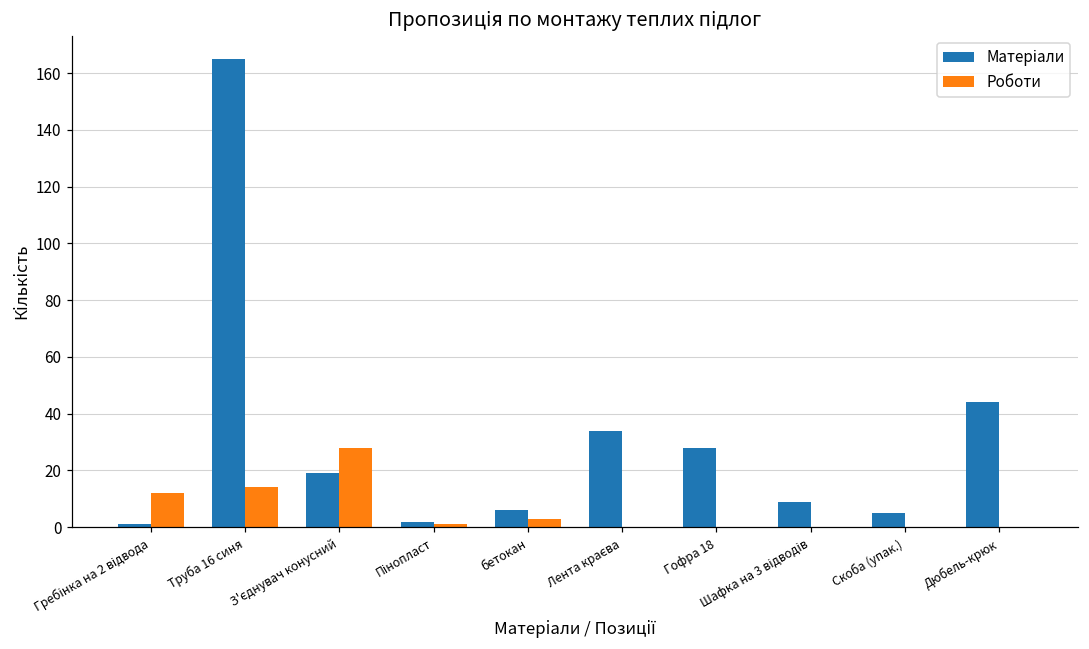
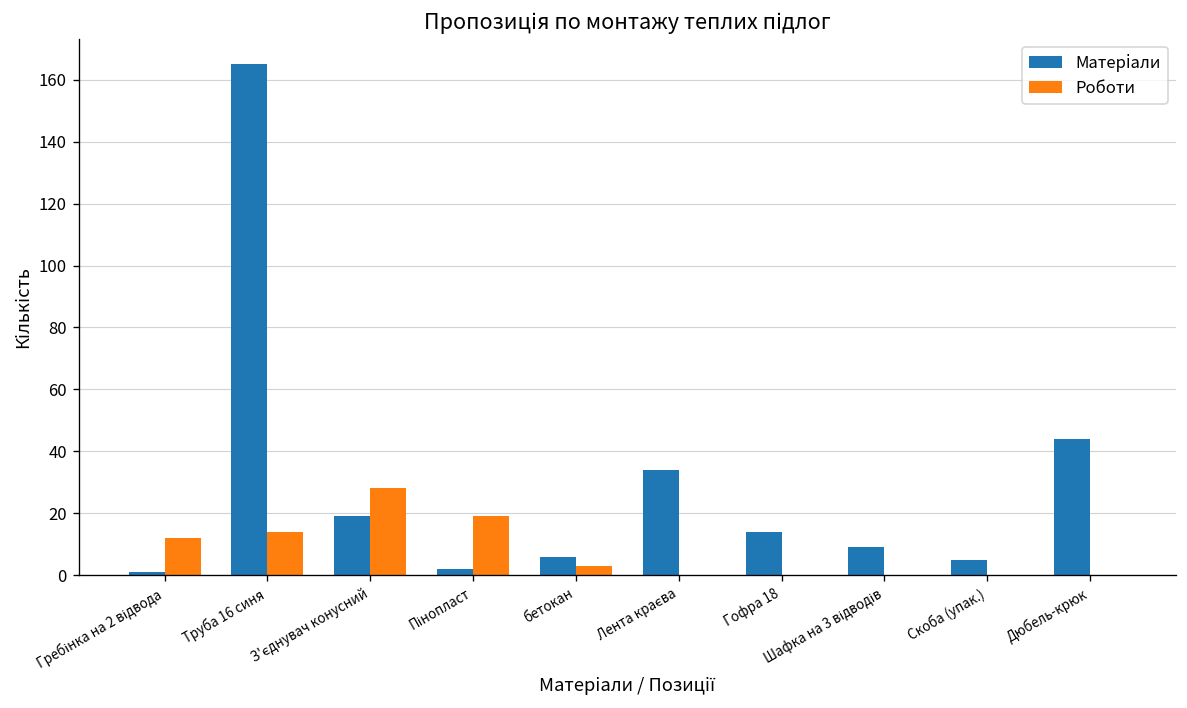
Роботи, Пінопласт: 1 -> 19
Матеріали, Гофра 18: 28 -> 14
